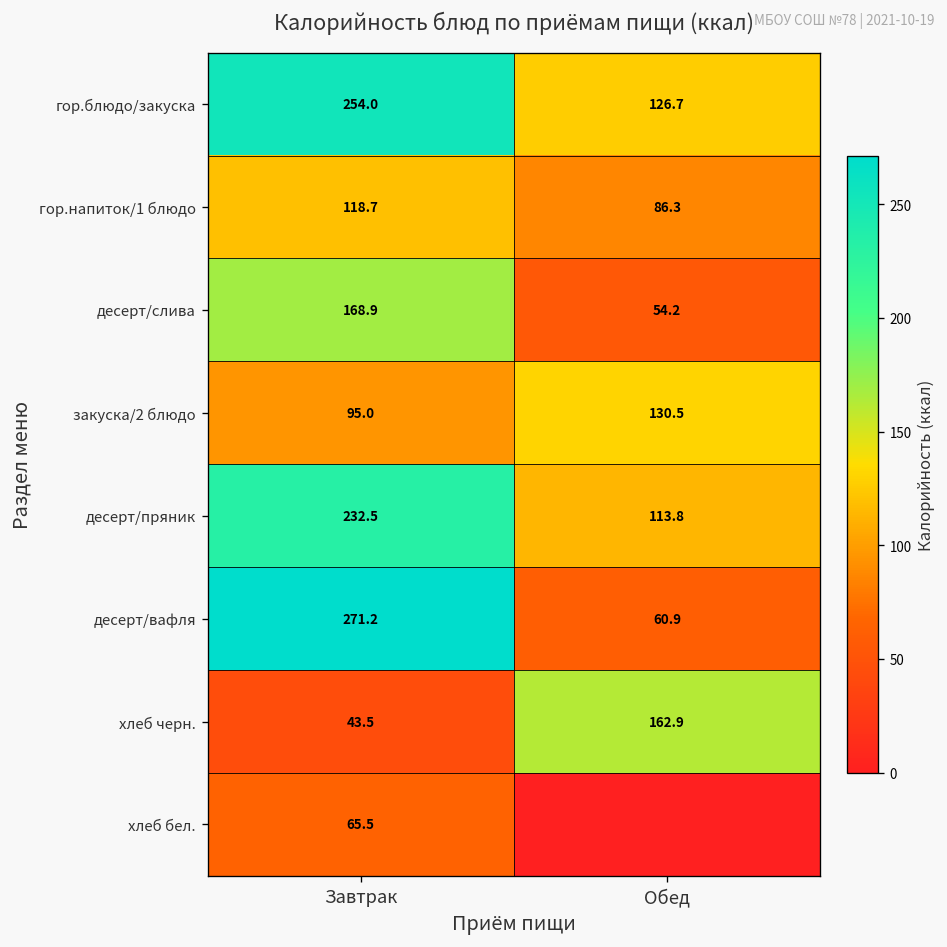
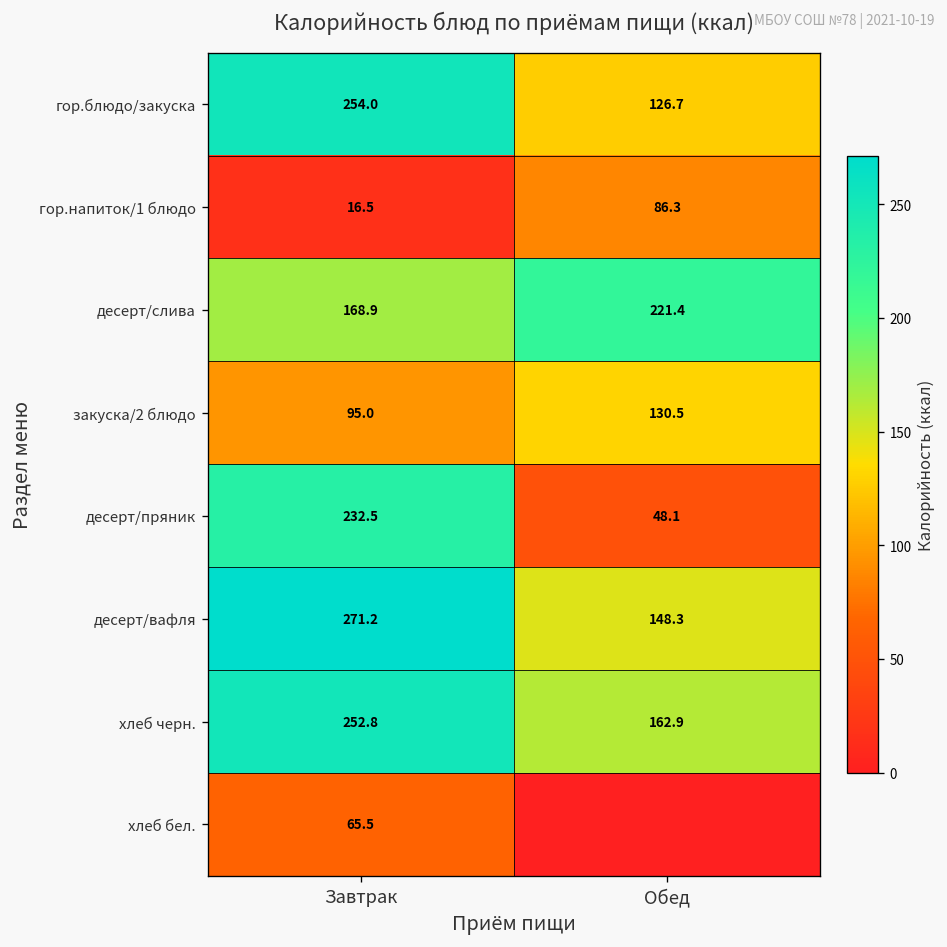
гор.напиток/1 блюдо, Завтрак: 118.7 -> 16.5
десерт/слива, Обед: 54.2 -> 221.4
десерт/пряник, Обед: 113.8 -> 48.1
десерт/вафля, Обед: 60.9 -> 148.3
хлеб черн., Завтрак: 43.5 -> 252.8
